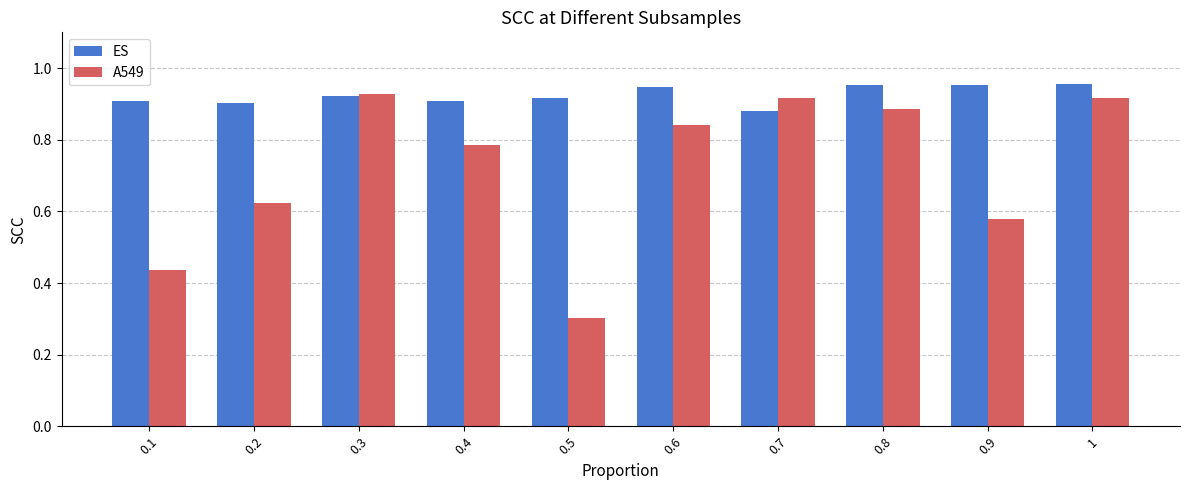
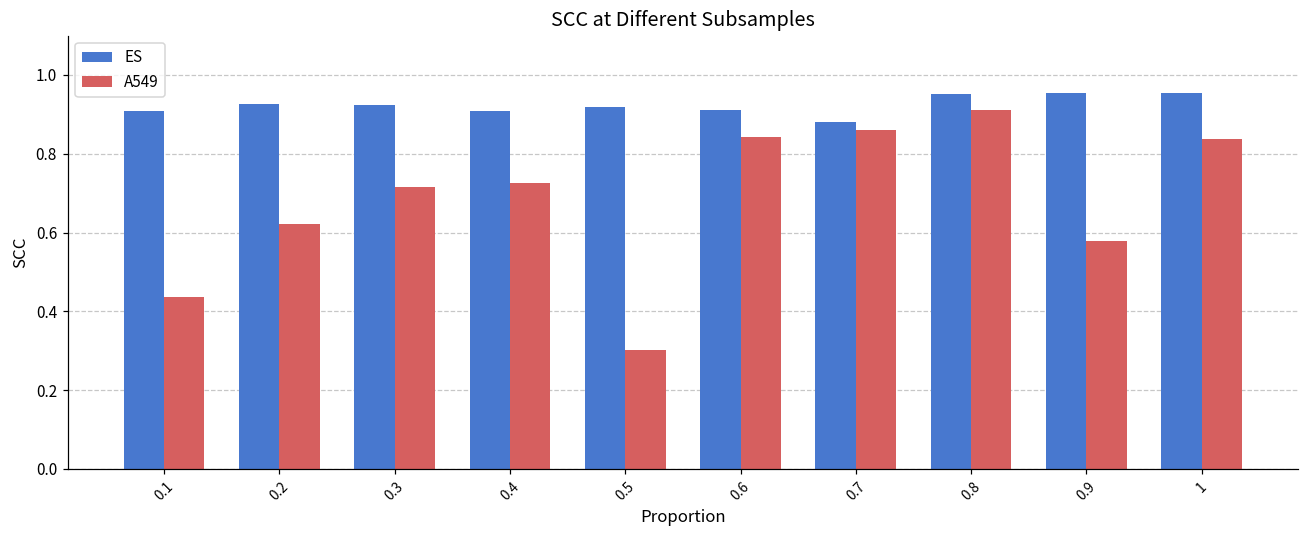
ES, 0.2: 0.90 -> 0.93
A549, 0.3: 0.93 -> 0.72
A549, 0.4: 0.78 -> 0.73
ES, 0.6: 0.95 -> 0.91
A549, 0.7: 0.92 -> 0.86
A549, 0.8: 0.89 -> 0.91
A549, 1: 0.92 -> 0.84
